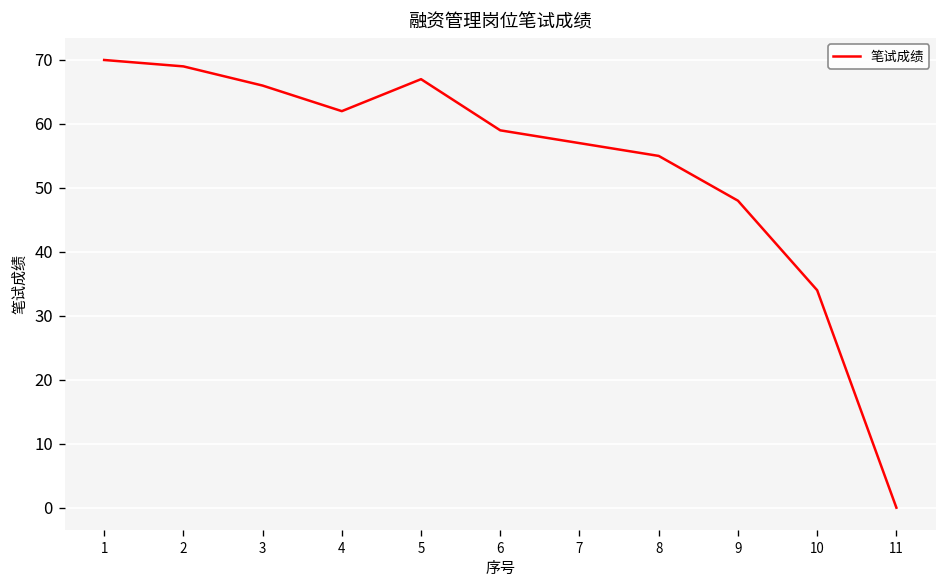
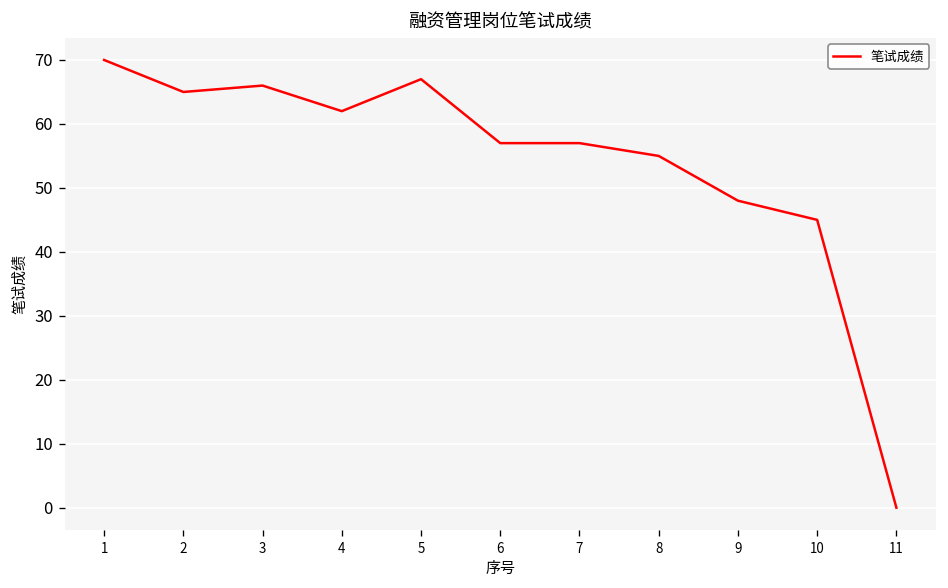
2: 69 -> 65
6: 59 -> 57
10: 34 -> 45
